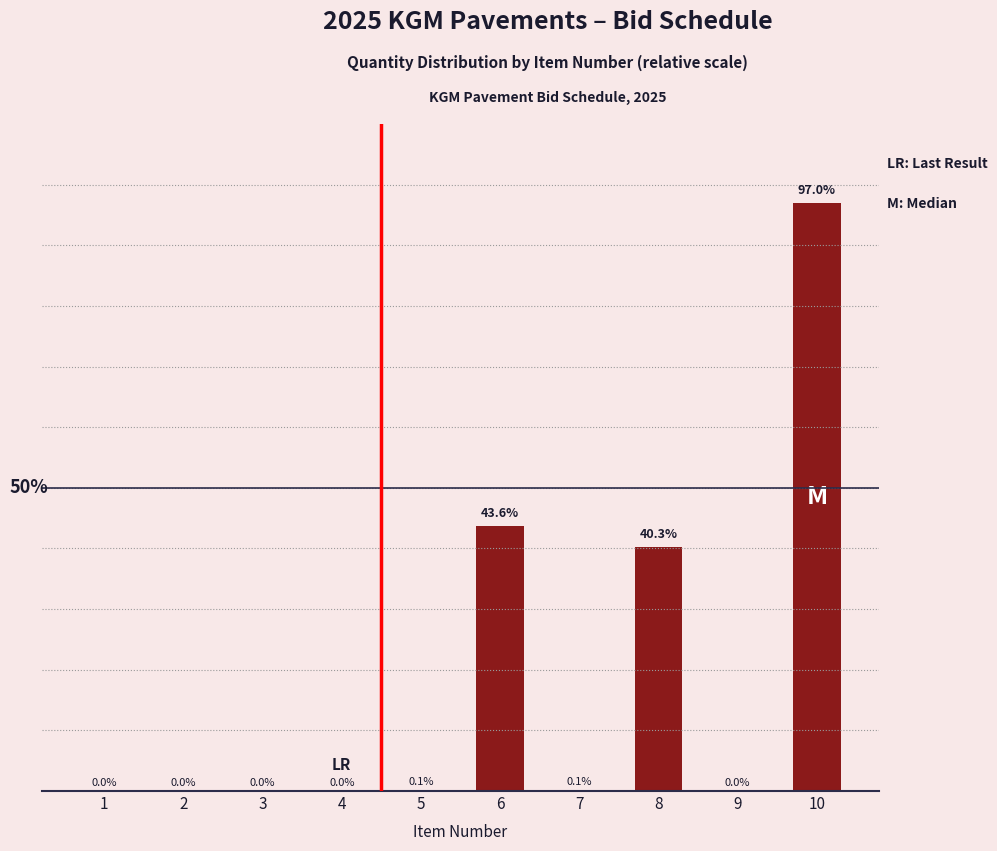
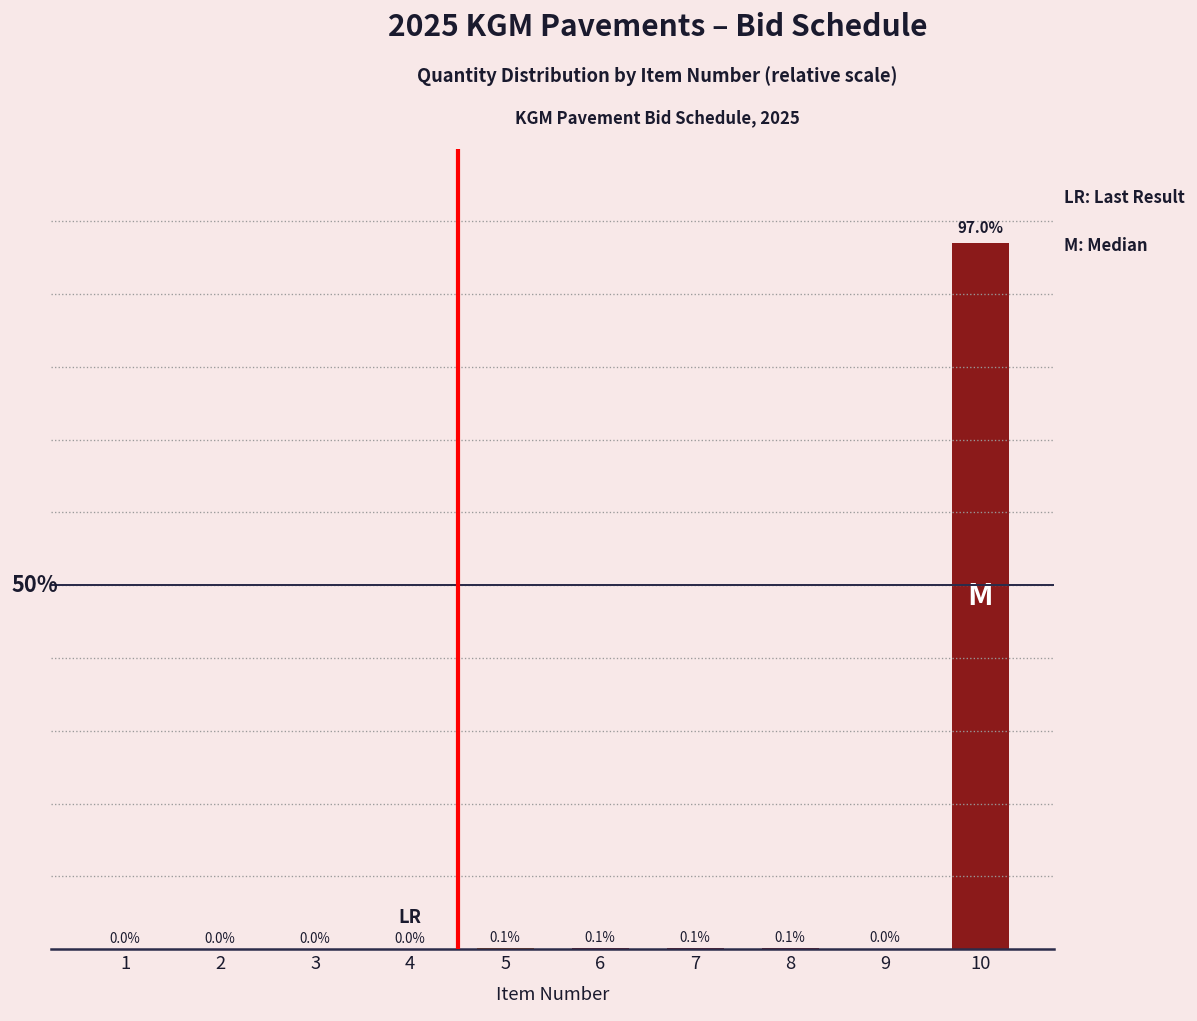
6: 43.6% -> 0.1%
8: 40.3% -> 0.1%
